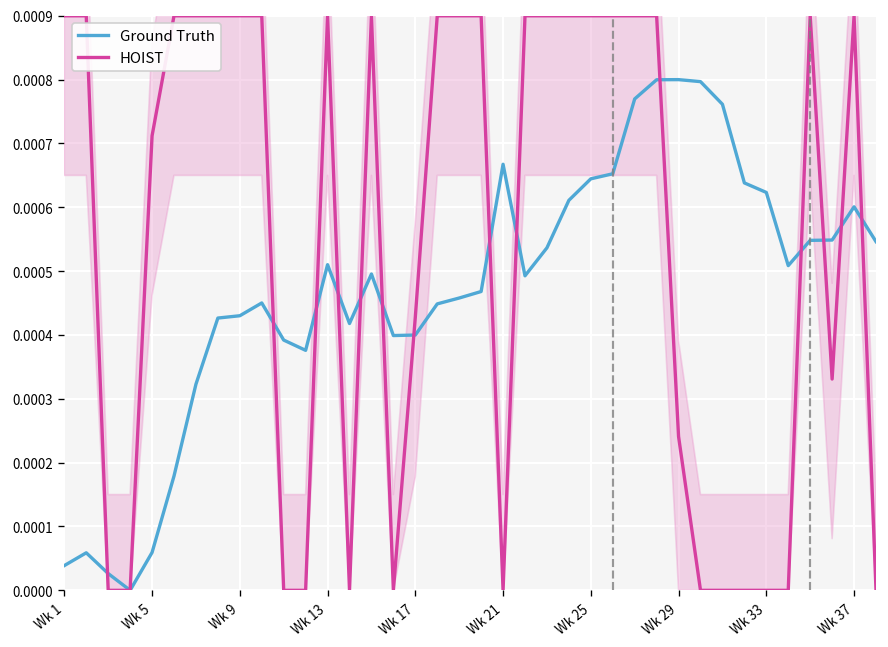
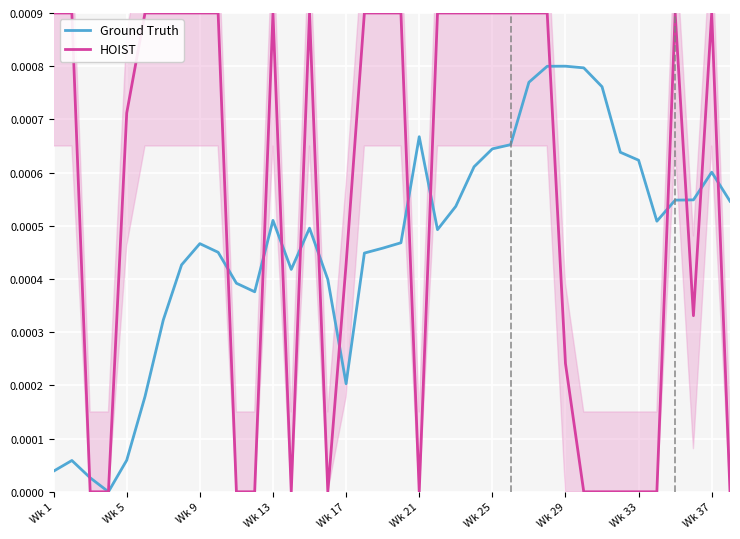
Ground Truth, Wk 9: 0.00043 -> 0.00047
Ground Truth, Wk 17: 0.00040 -> 0.00020
